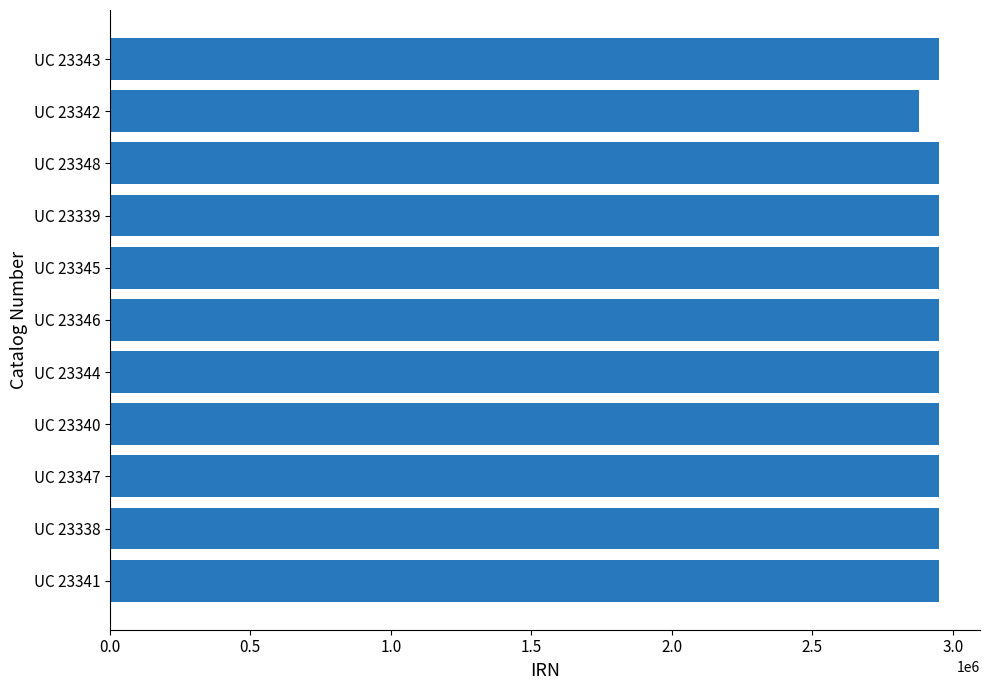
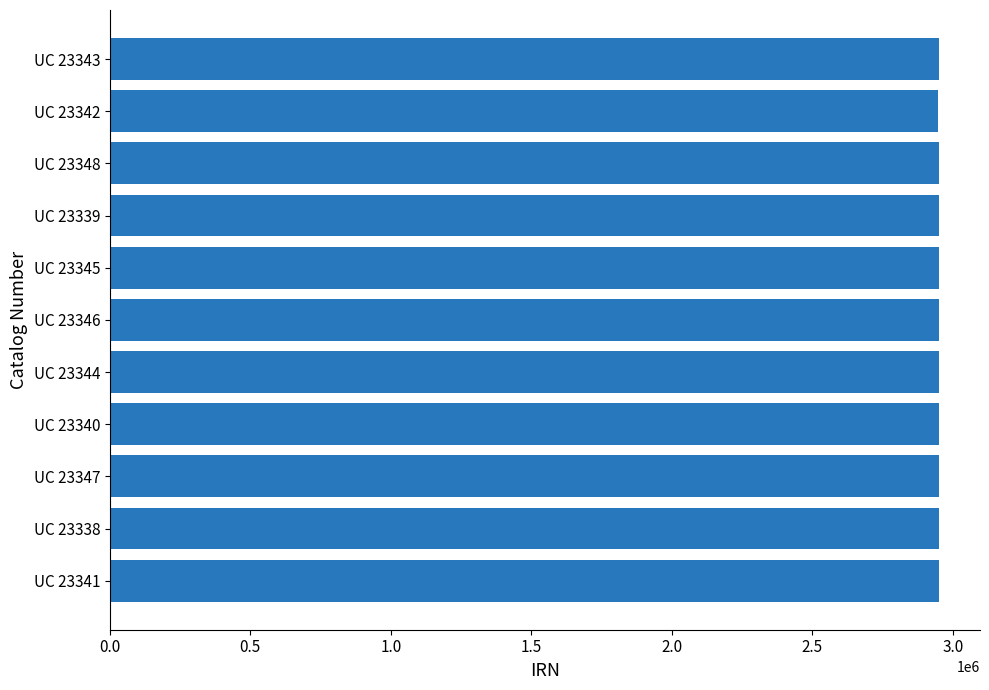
UC 23342: 2880000 -> 2950000
